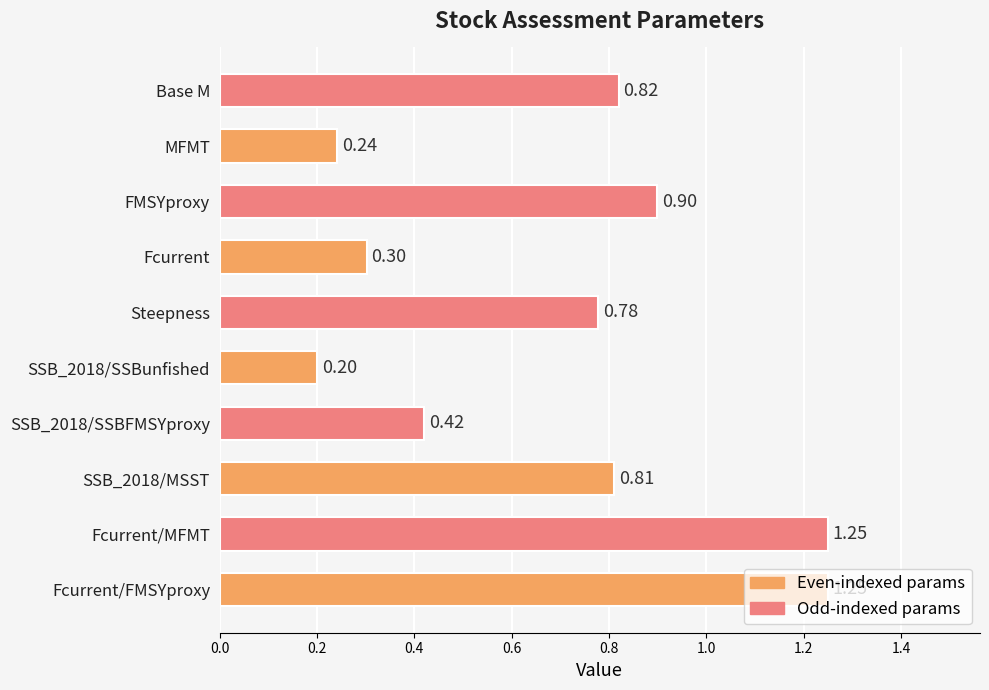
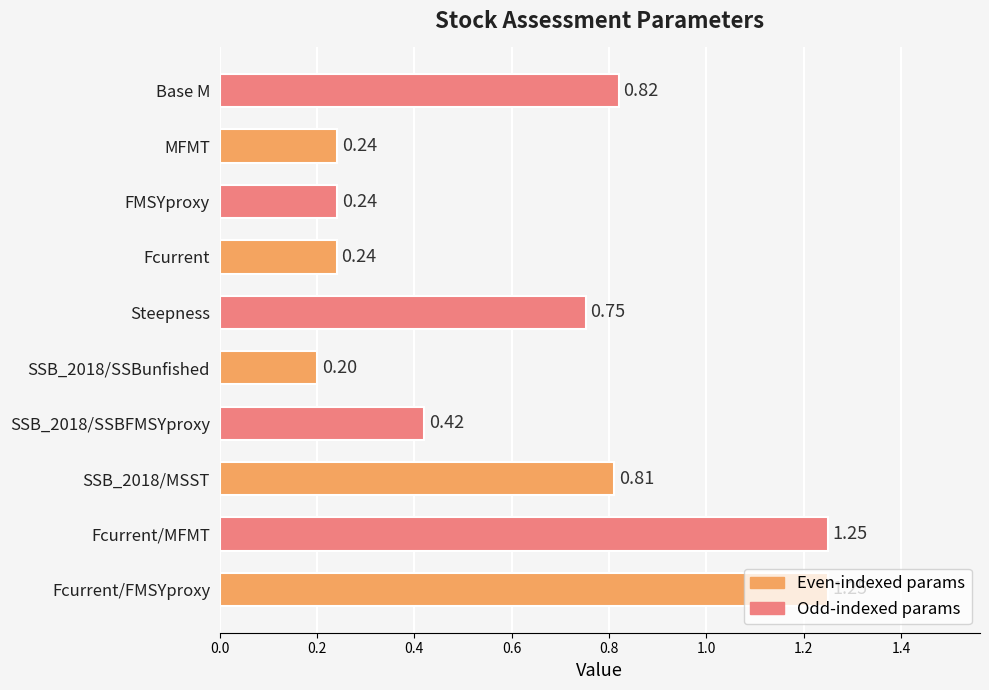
FMSYproxy: 0.90 -> 0.24
Fcurrent: 0.30 -> 0.24
Steepness: 0.78 -> 0.75
